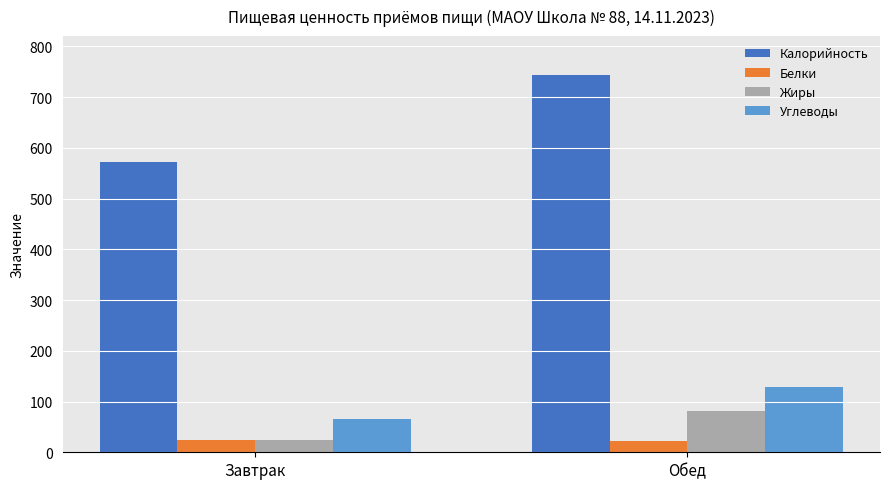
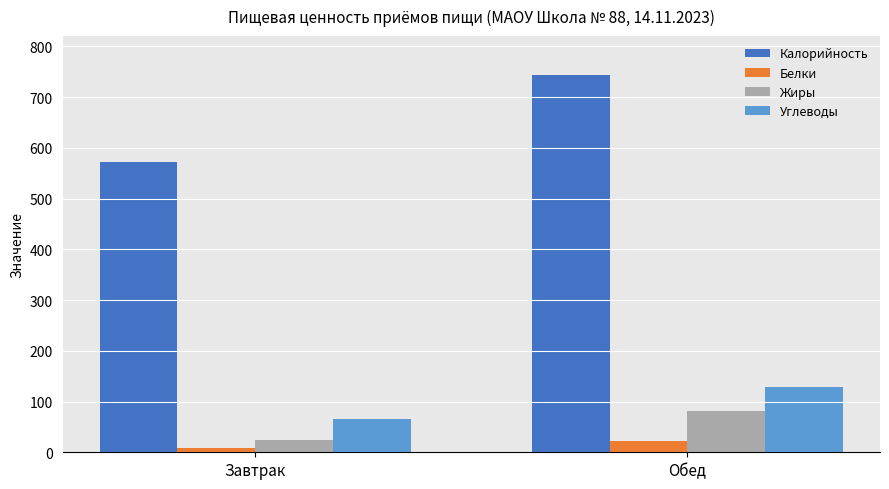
Белки, Завтрак: 20 -> 10
